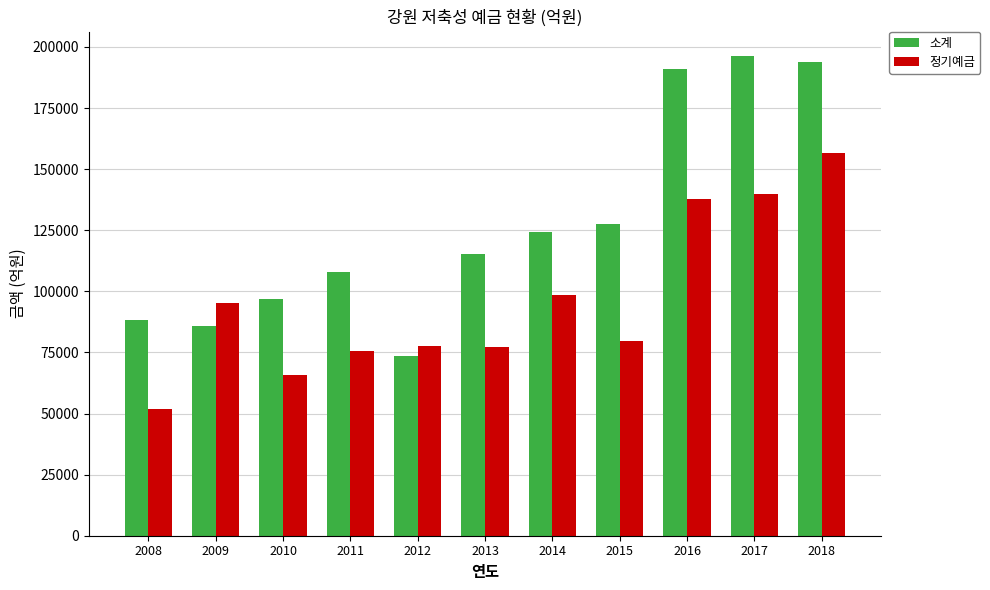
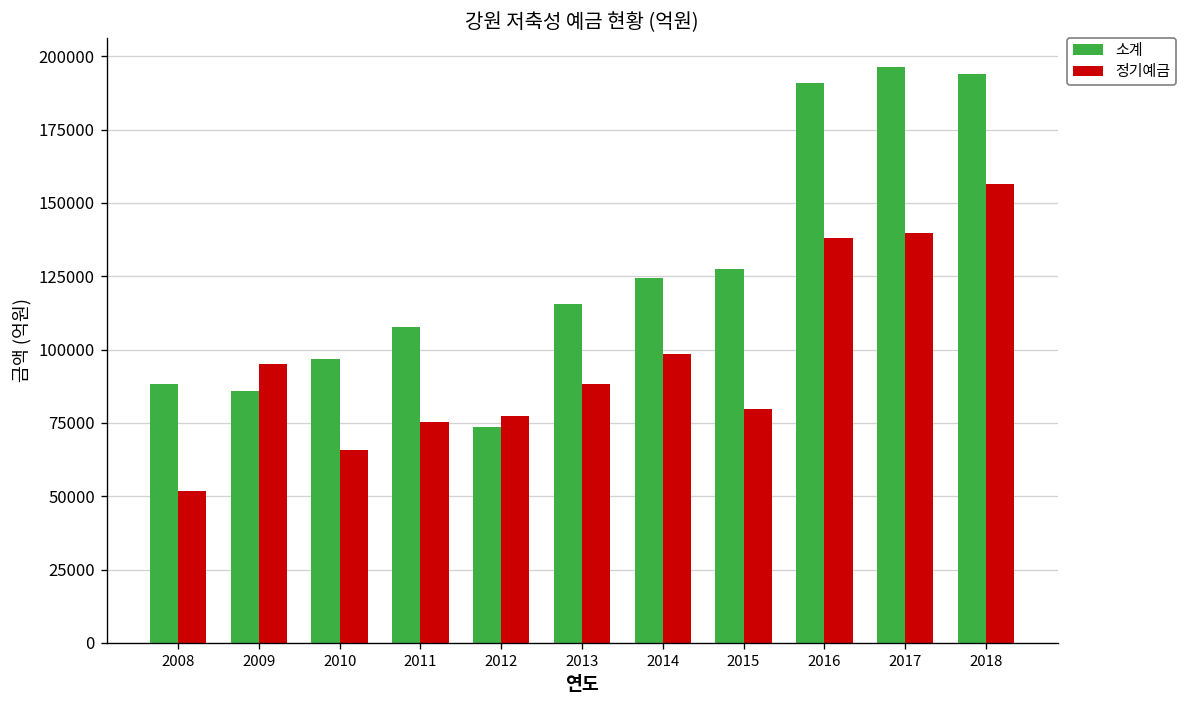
정기예금, 2013: 77000 -> 88000
